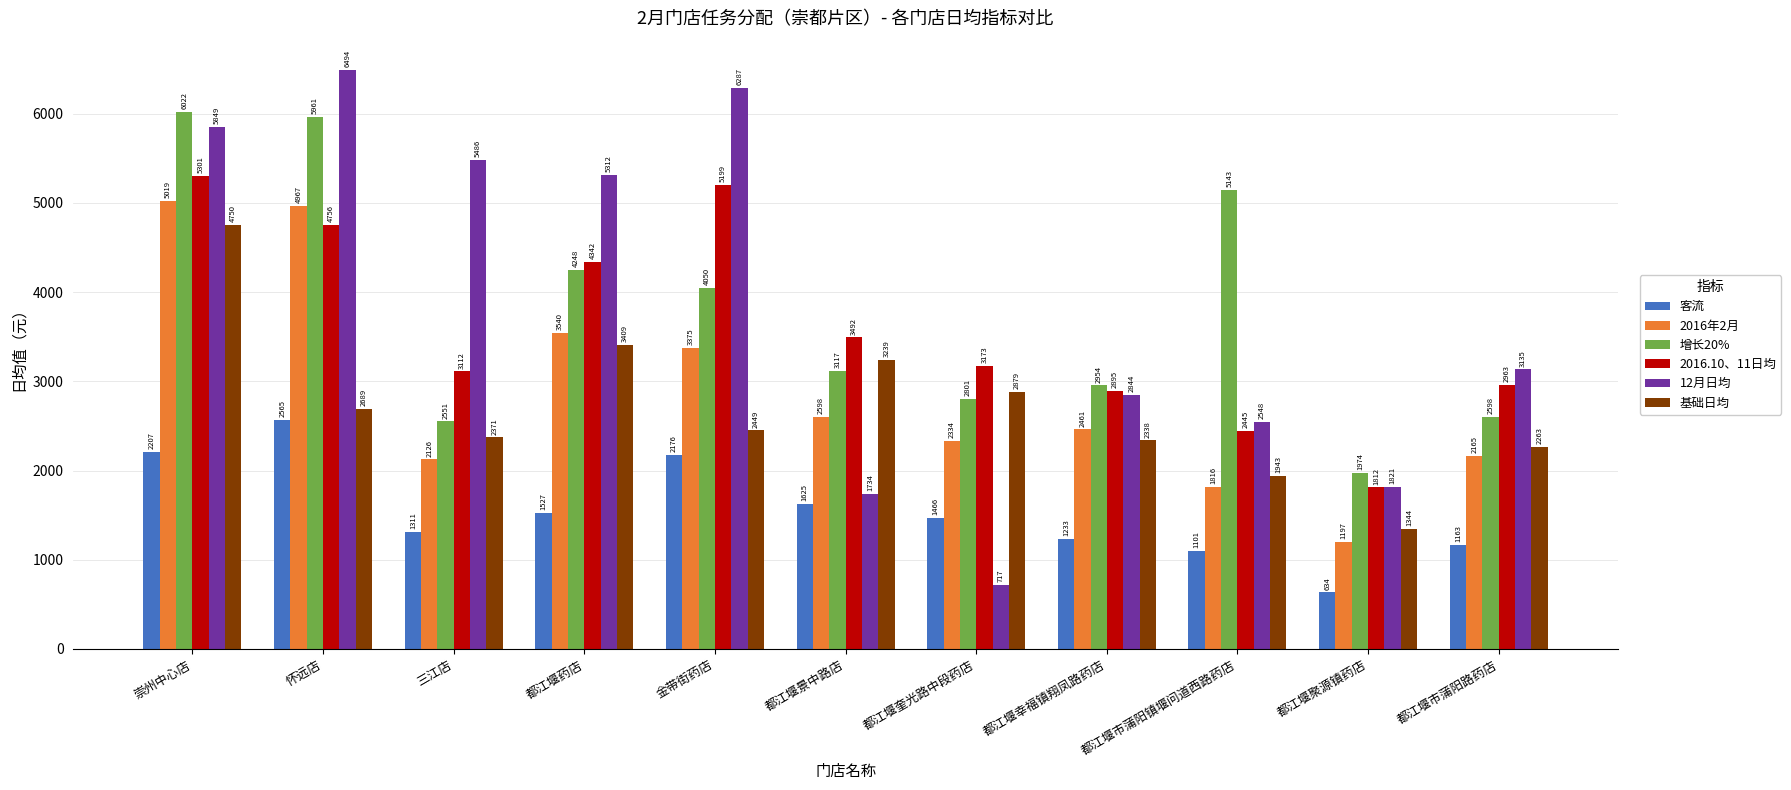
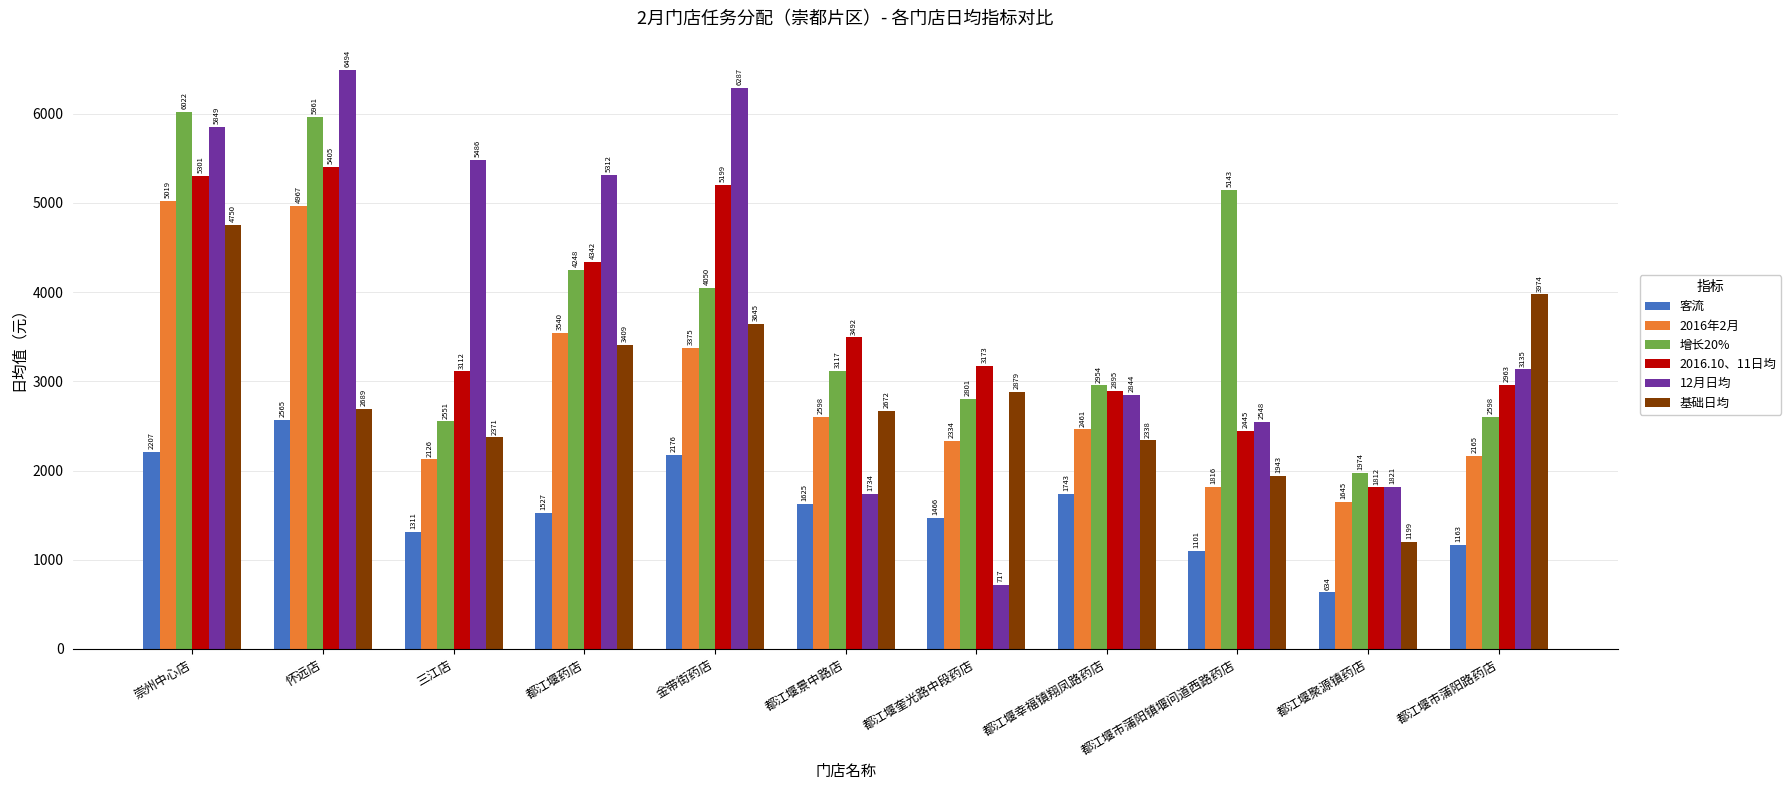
2016.10、11日均, 怀远店: 4756 -> 5405
基础日均, 金带街药店: 2449 -> 3645
基础日均, 都江堰景中路店: 3239 -> 2672
客流, 都江堰幸福镇翔凤路药店: 1233 -> 1743
2016年2月, 都江堰聚源镇药店: 1197 -> 1645
基础日均, 都江堰聚源镇药店: 1344 -> 1199
基础日均, 都江堰市蒲阳路药店: 2263 -> 3974
